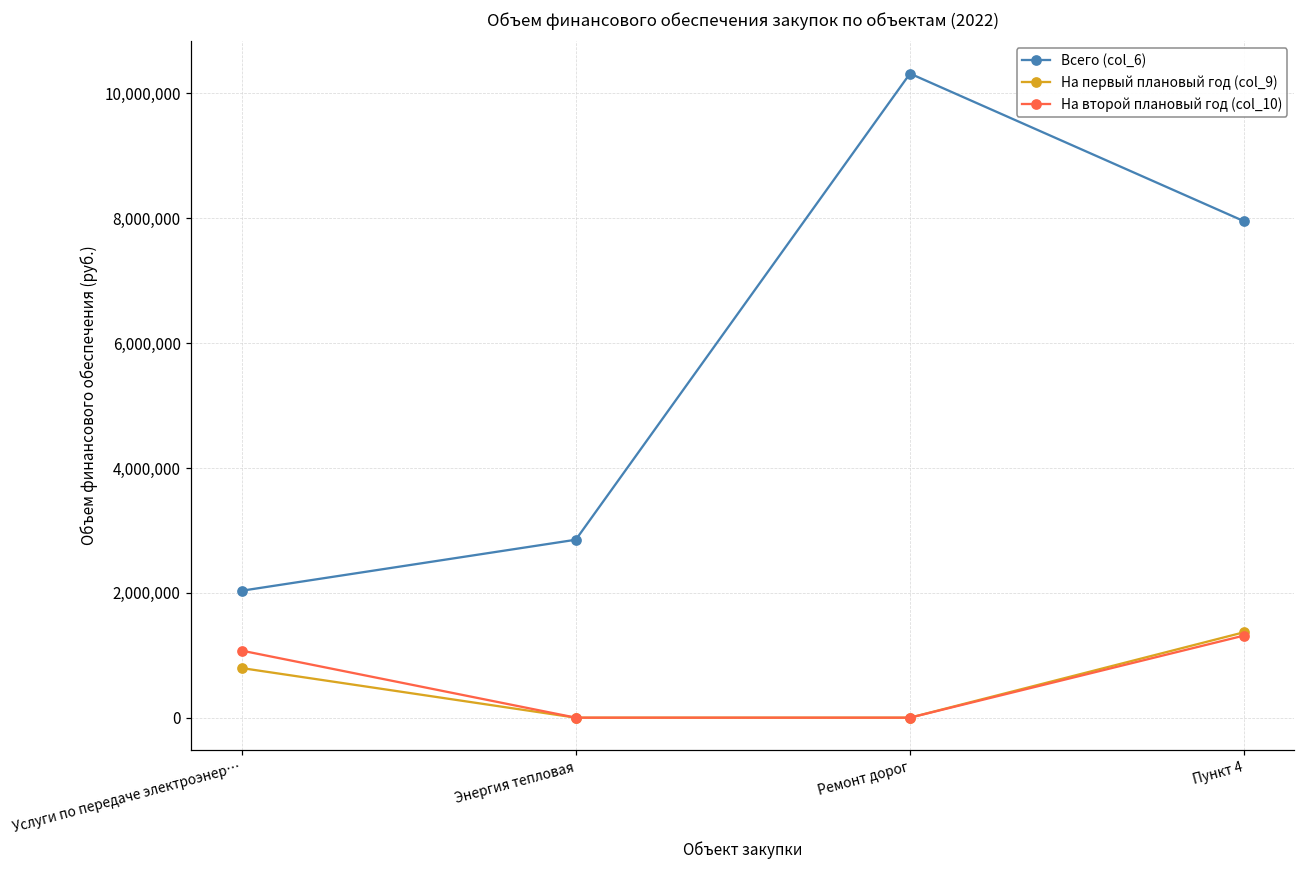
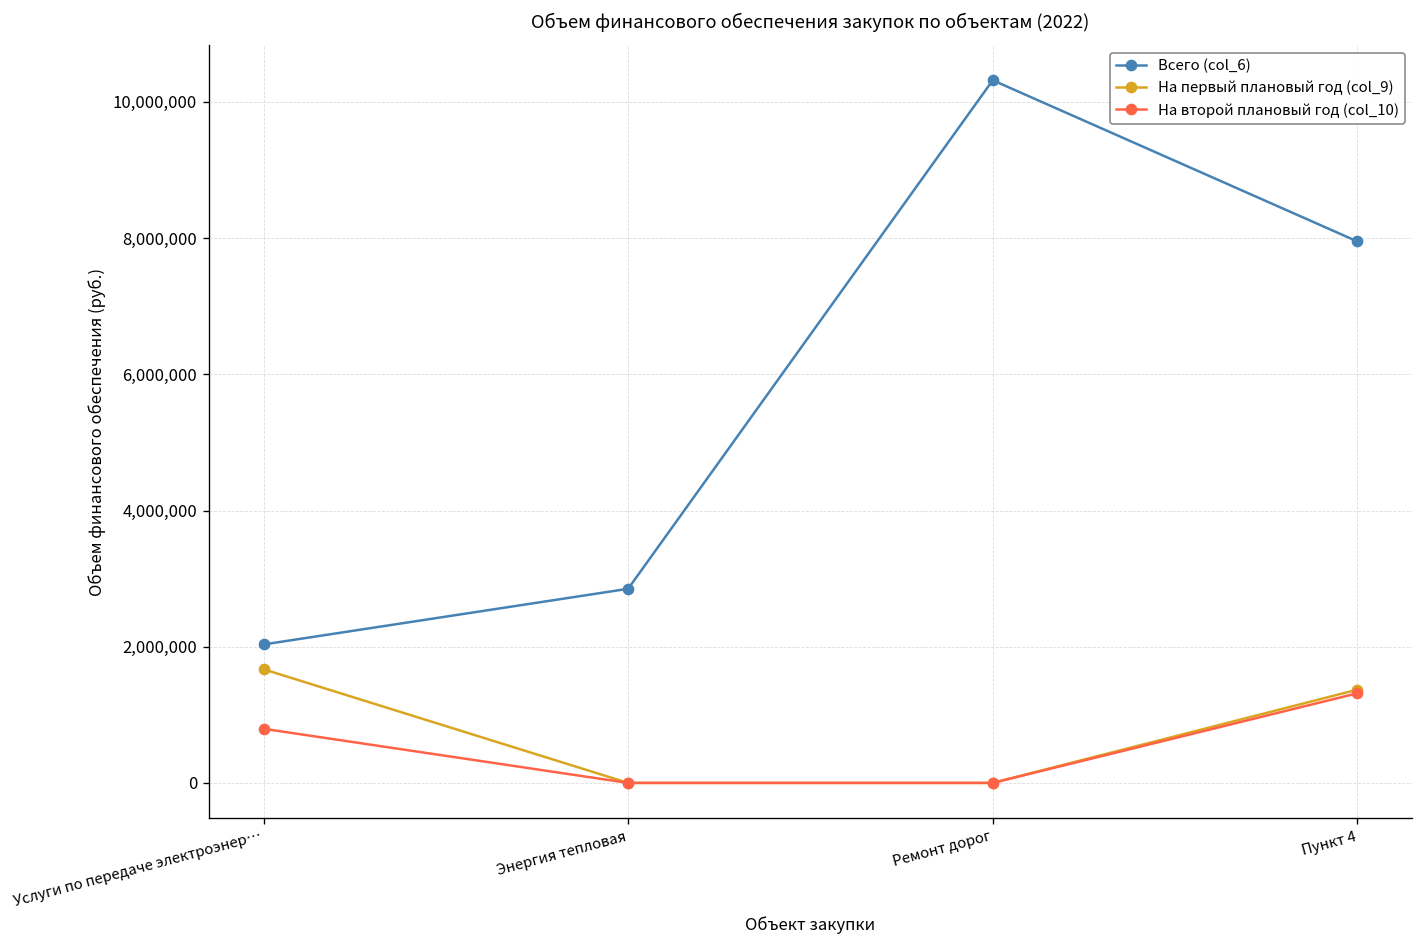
На первый плановый год (col_9), Услуги по передаче электроэнер…: 800,000 -> 1,700,000
На второй плановый год (col_10), Услуги по передаче электроэнер…: 1,100,000 -> 800,000
